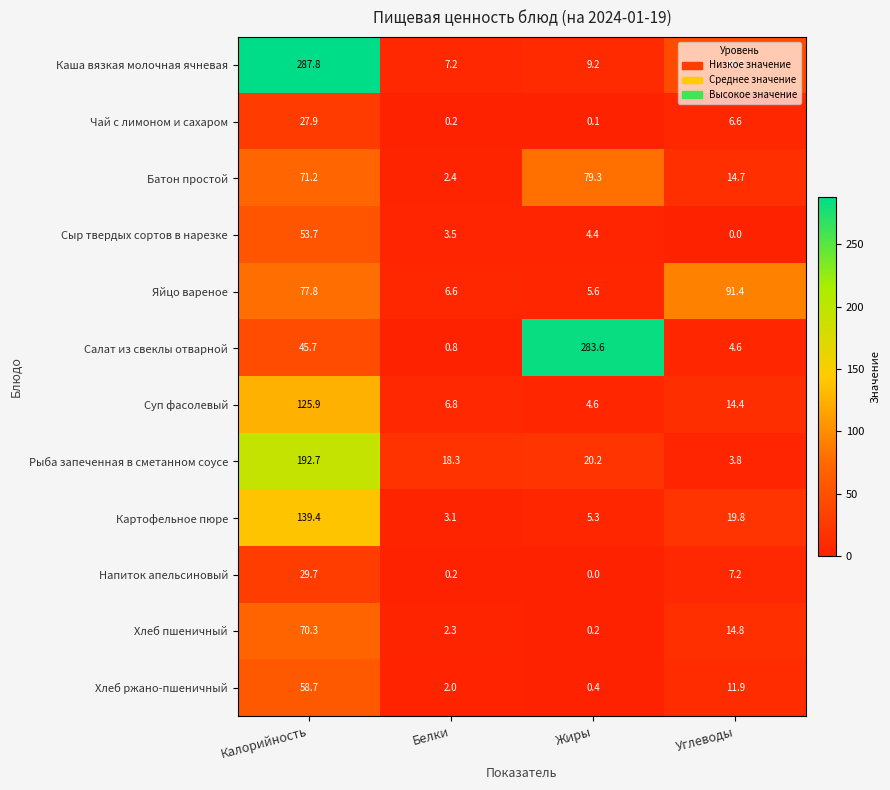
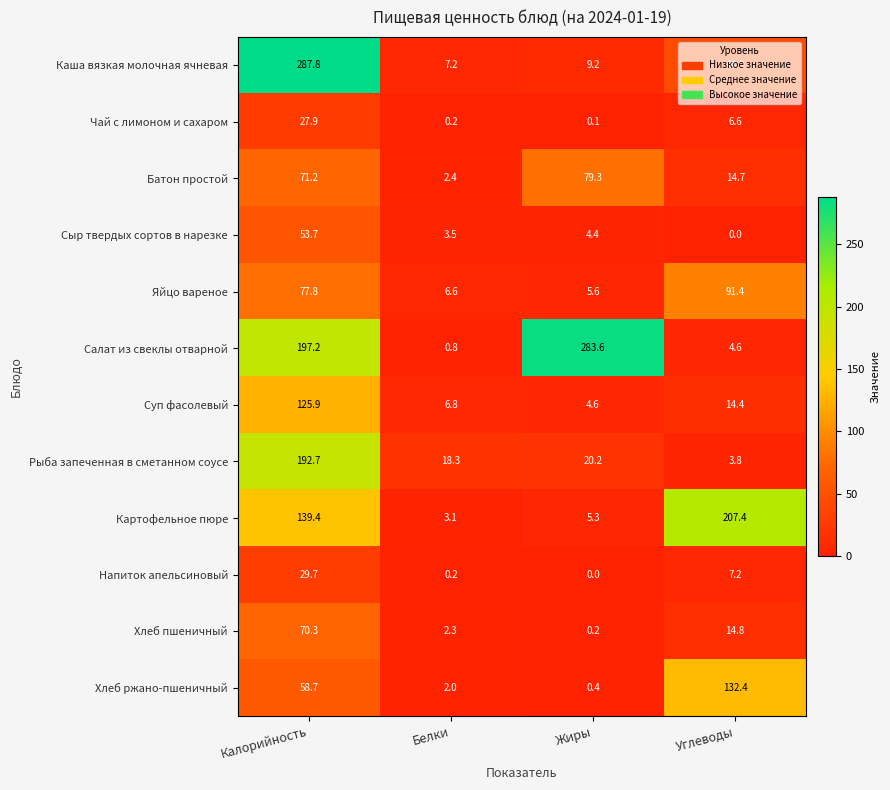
Салат из свеклы отварной, Калорийность: 45.7 -> 197.2
Картофельное пюре, Углеводы: 19.8 -> 207.4
Хлеб ржано-пшеничный, Углеводы: 11.9 -> 132.4
